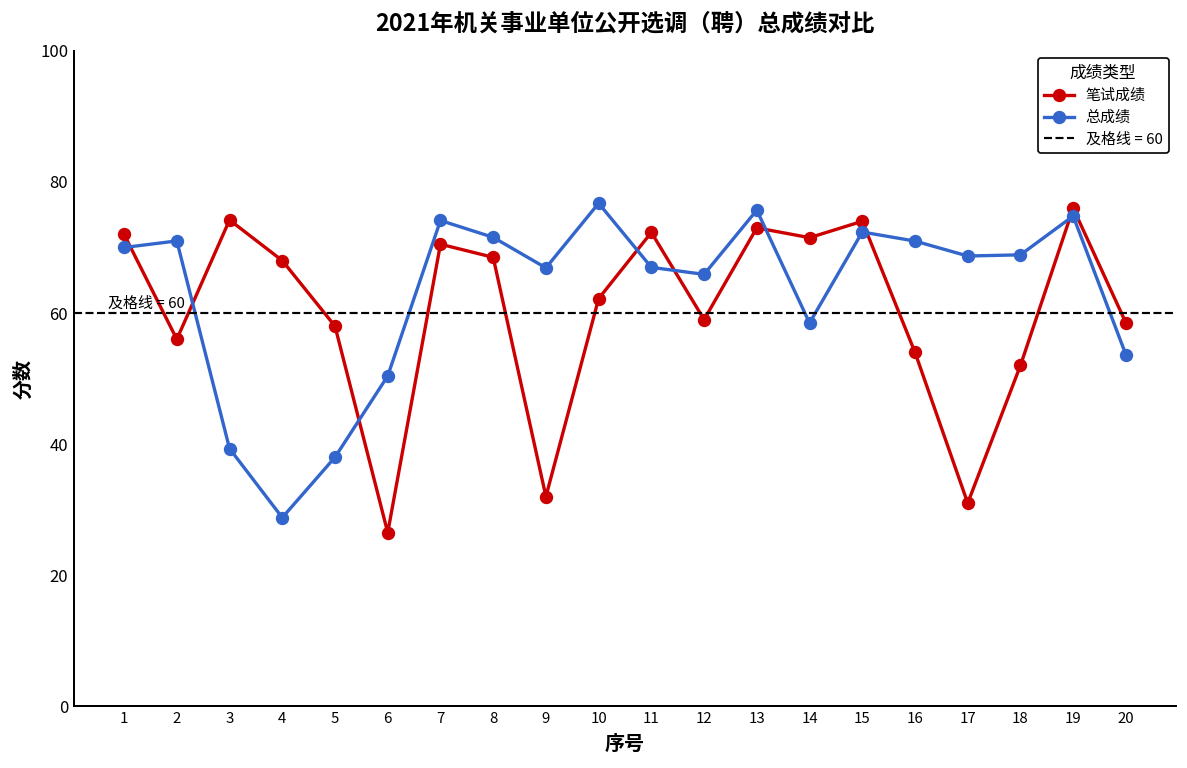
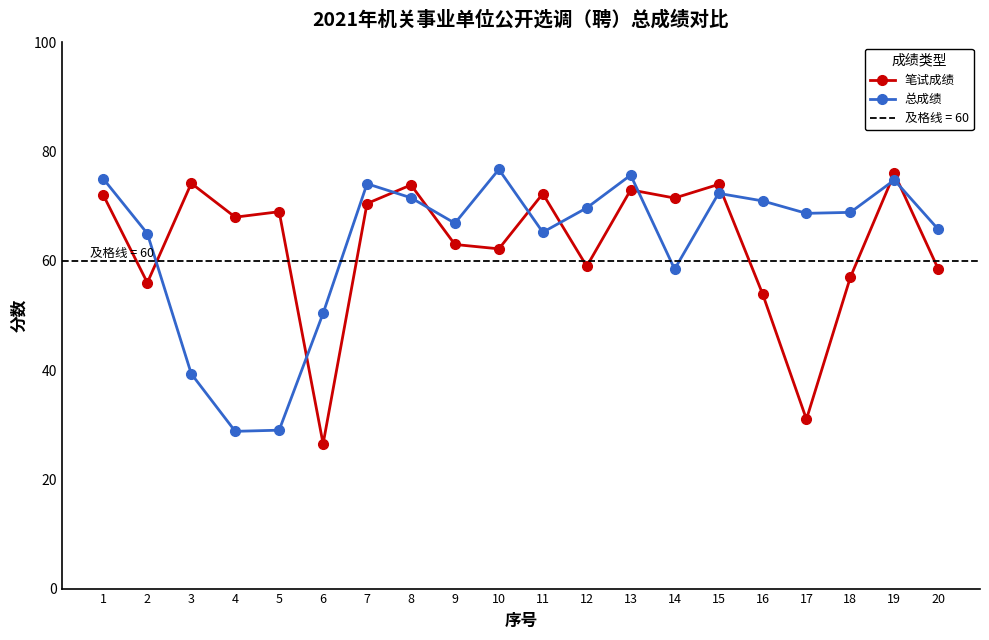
总成绩, 1: 70 -> 75
总成绩, 2: 71 -> 65
笔试成绩, 5: 58 -> 69
总成绩, 5: 38 -> 29
笔试成绩, 8: 69 -> 74
笔试成绩, 9: 32 -> 63
总成绩, 11: 67 -> 65
总成绩, 12: 66 -> 70
笔试成绩, 18: 52 -> 57
总成绩, 20: 54 -> 66
